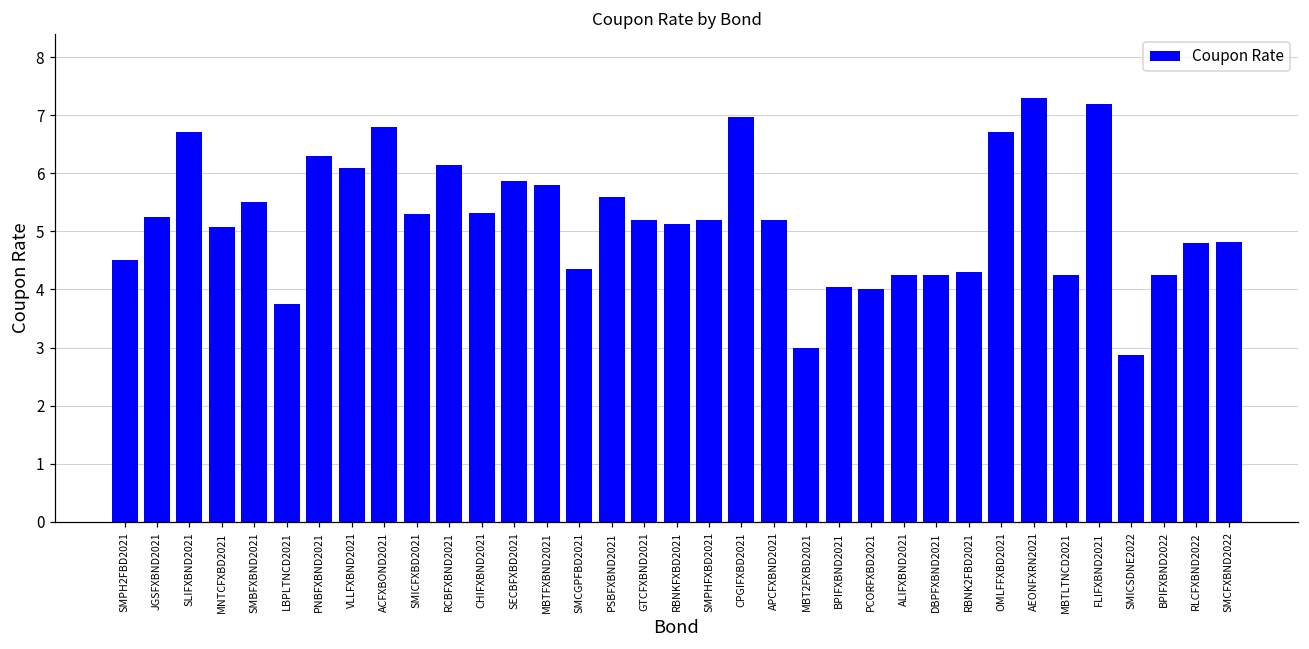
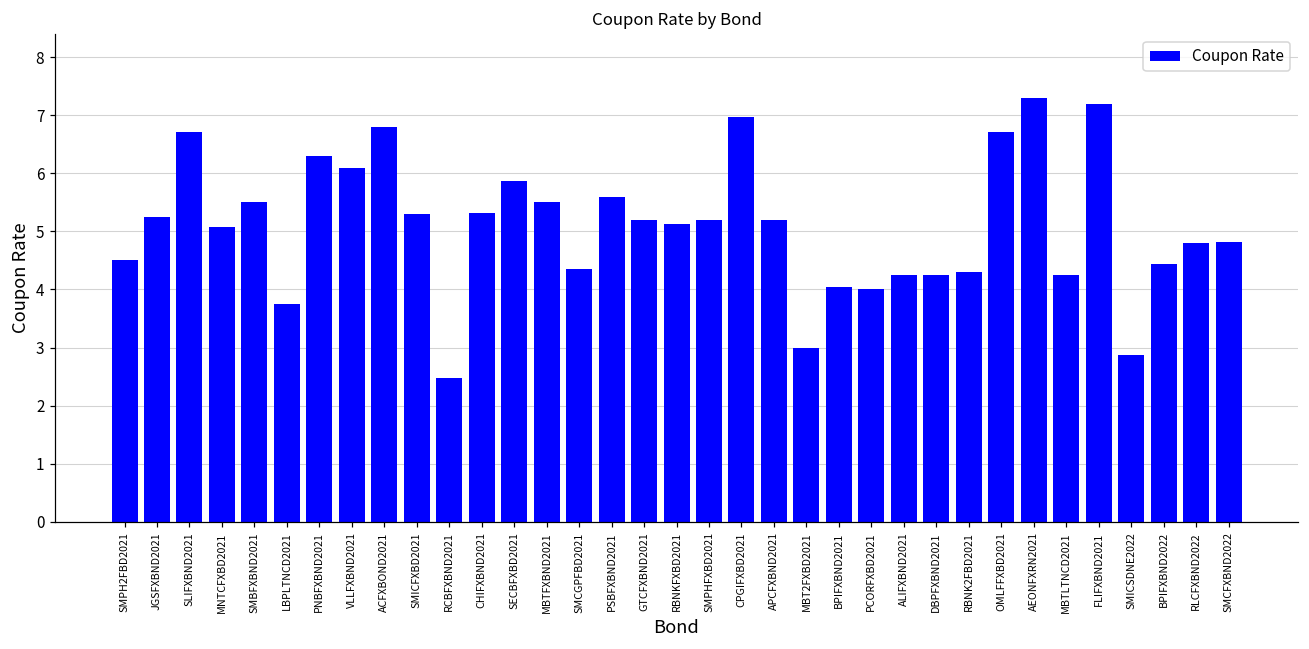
RCBFXBND2021: 6.2 -> 2.5
MBTFXBND2021: 5.8 -> 5.5
BPIFXBND2022: 4.2 -> 4.4
